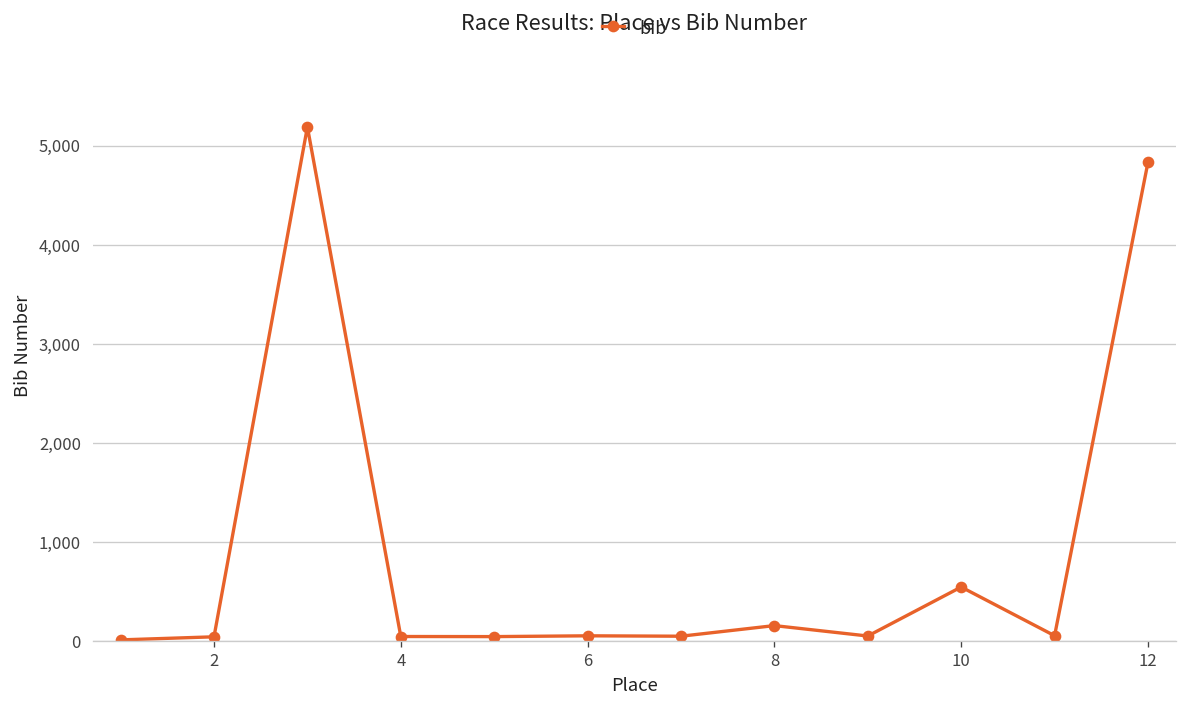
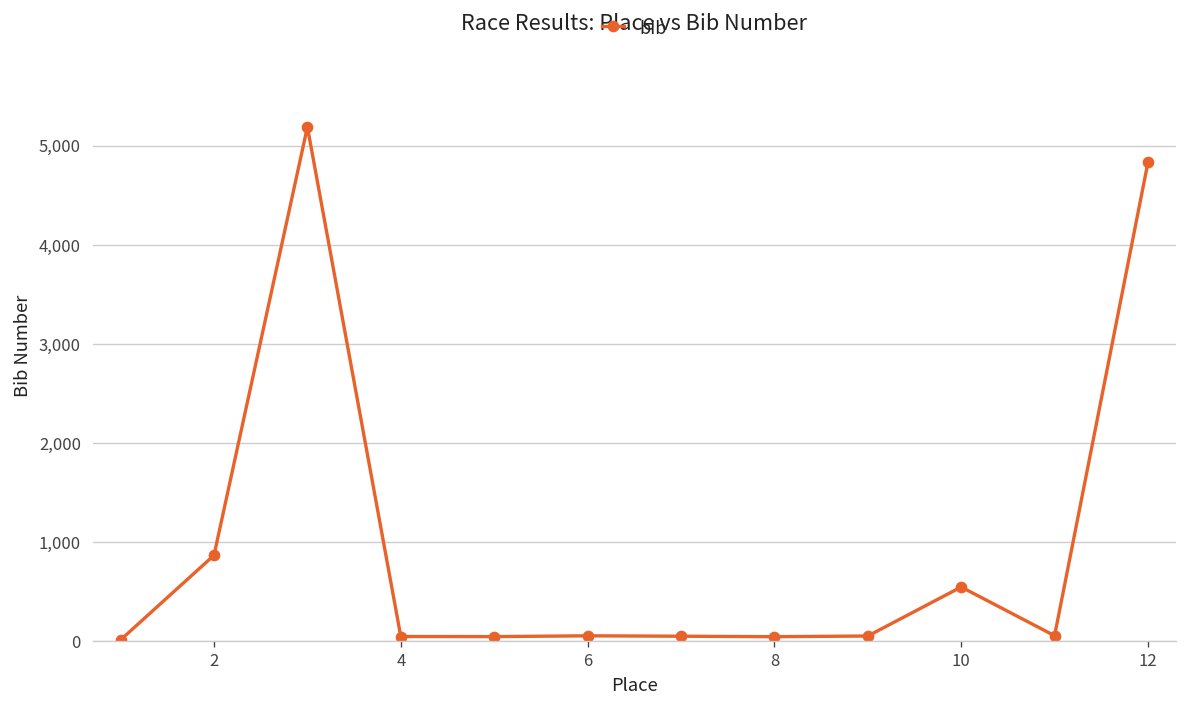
2: 0 -> 900
8: 200 -> 0
